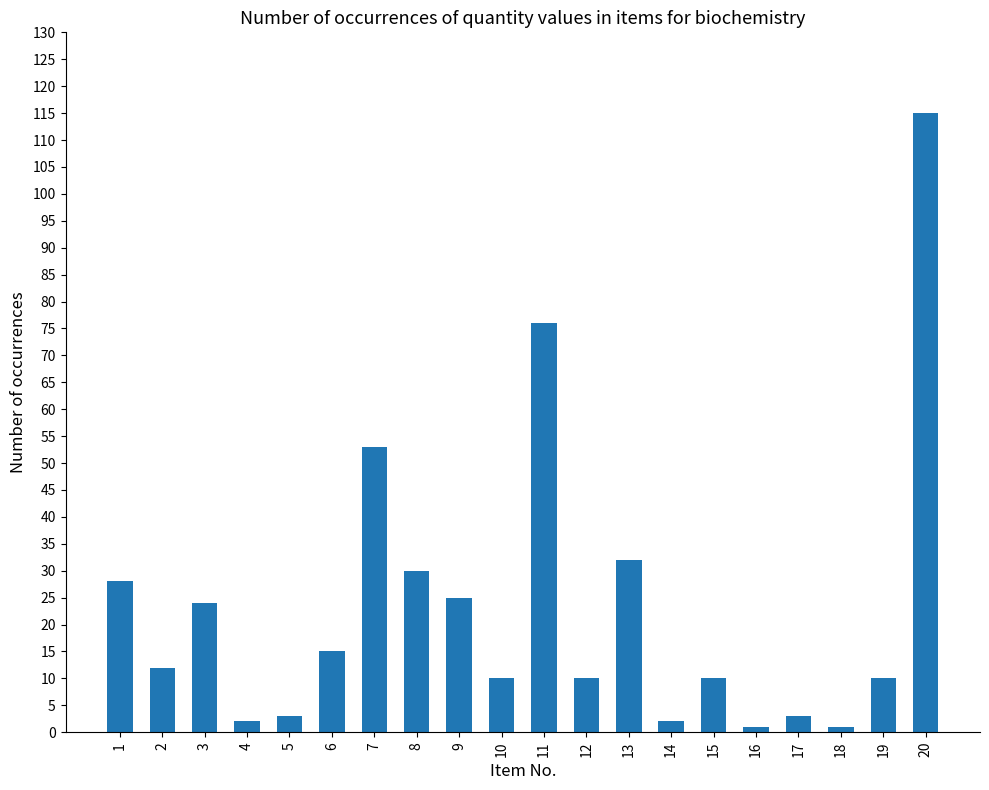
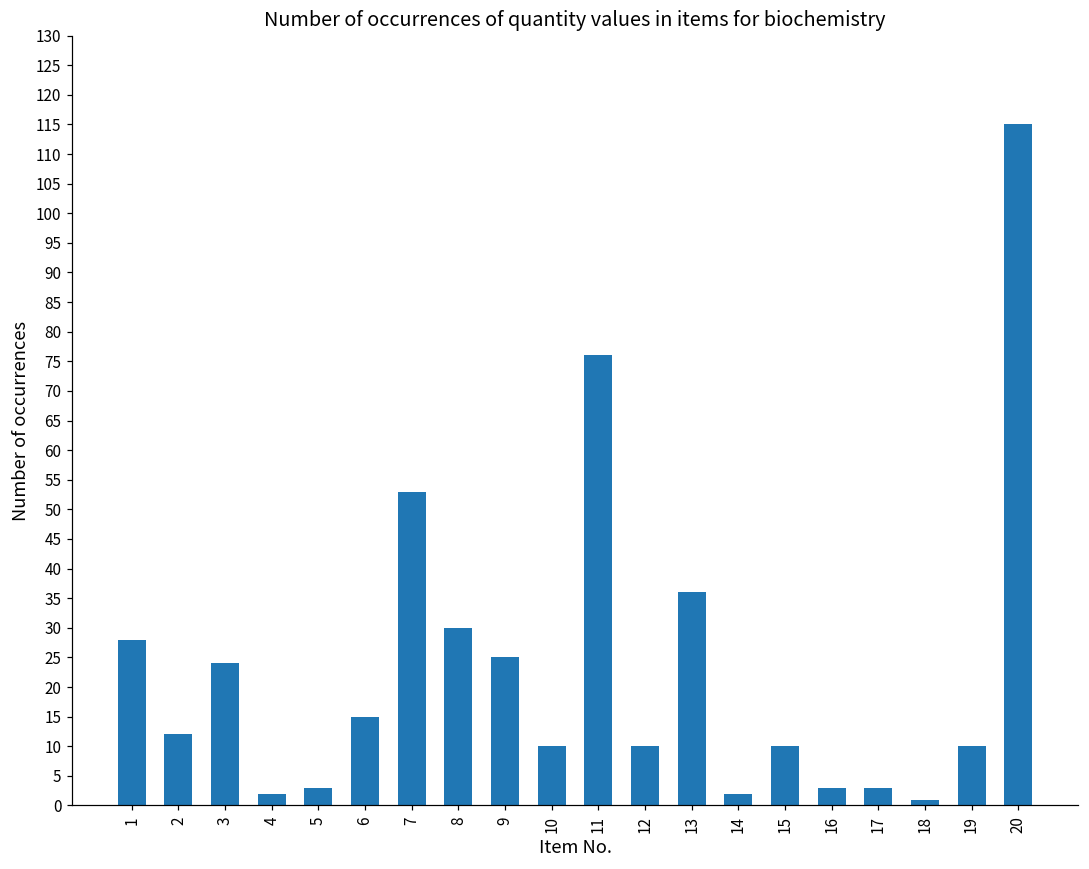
13: 32 -> 36
16: 1 -> 3
